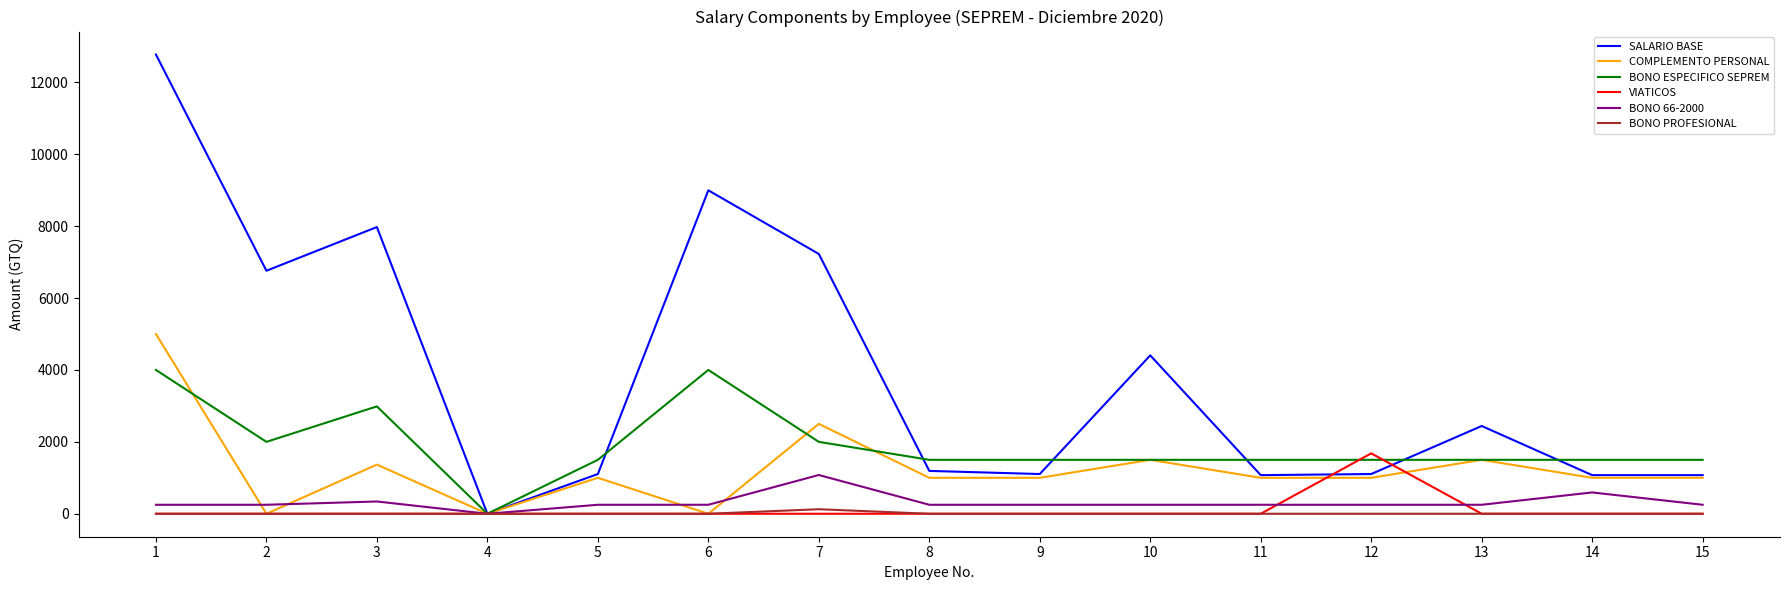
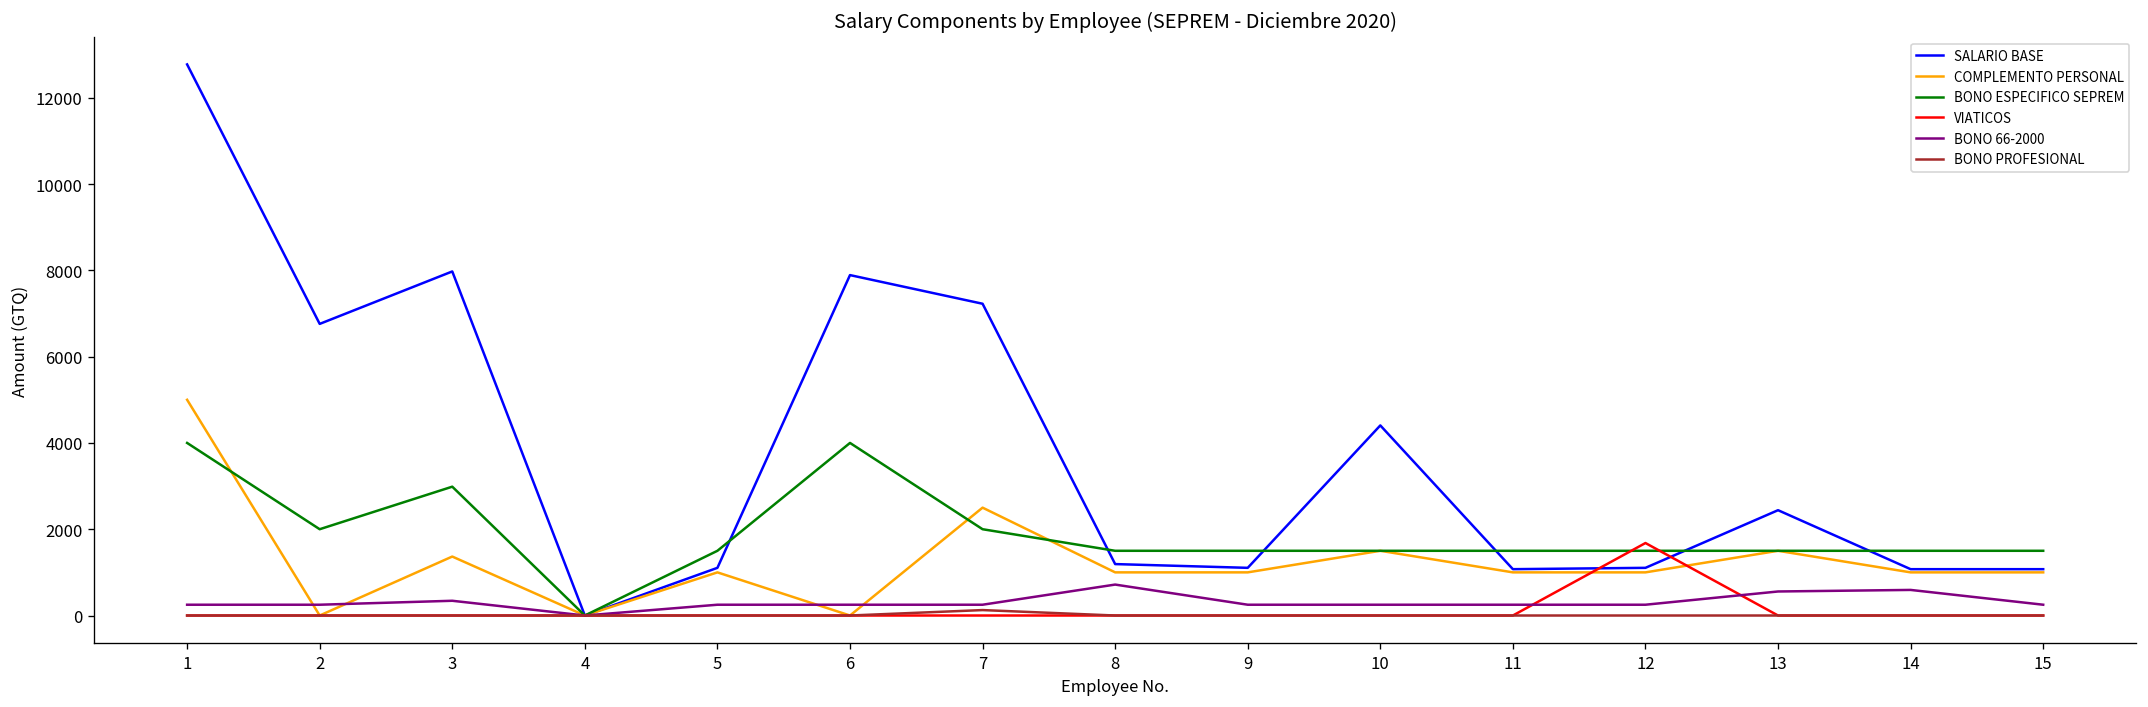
SALARIO BASE, 6: 9000 -> 7900
BONO 66-2000, 7: 1100 -> 300
BONO 66-2000, 8: 300 -> 700
BONO 66-2000, 13: 300 -> 600
